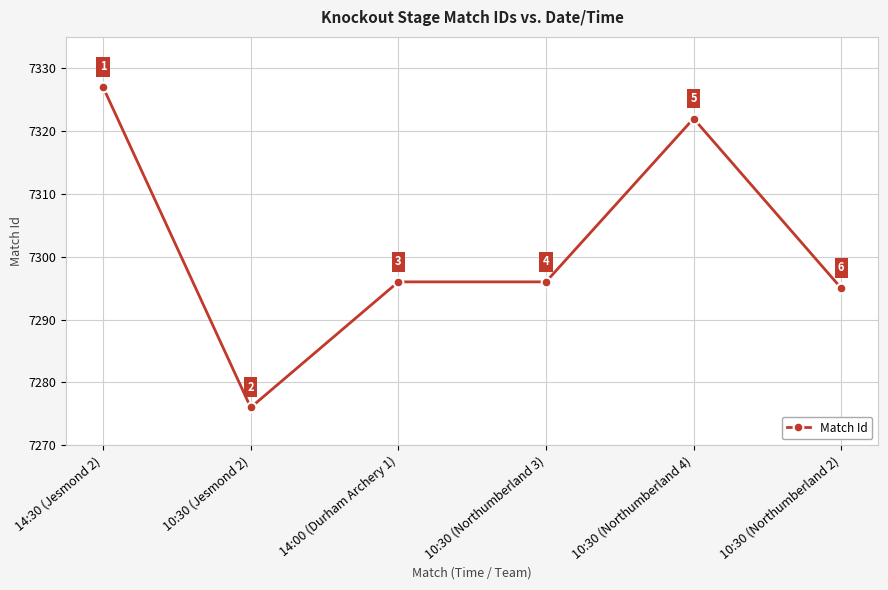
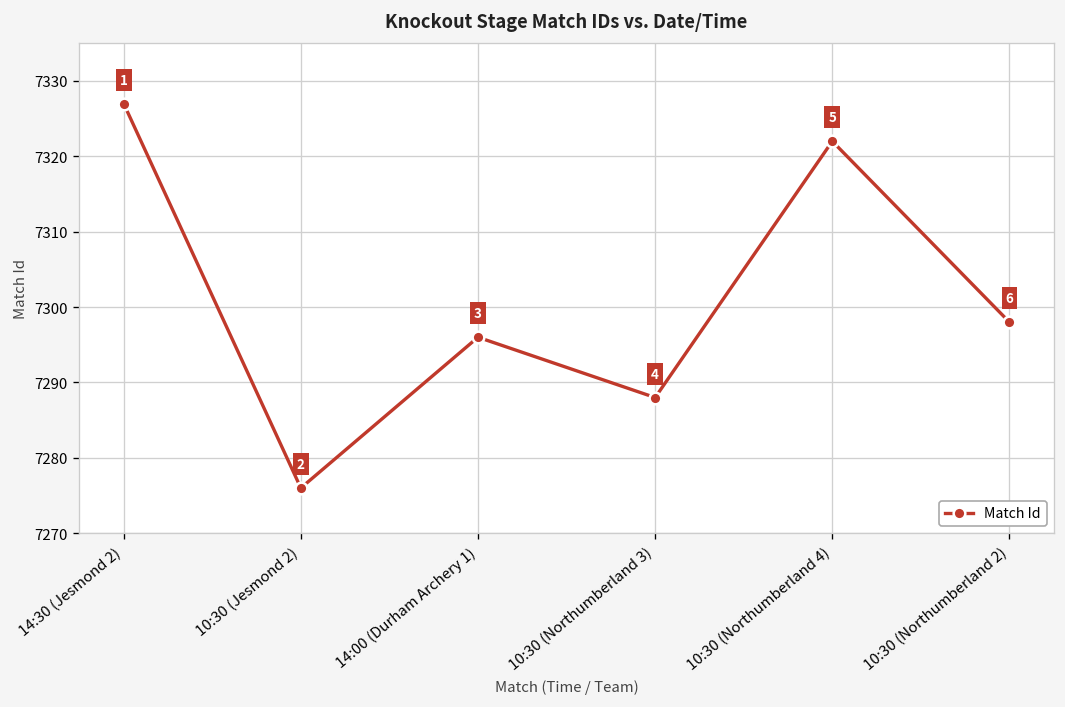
10:30 (Northumberland 3): 7296 -> 7288
10:30 (Northumberland 2): 7295 -> 7298
